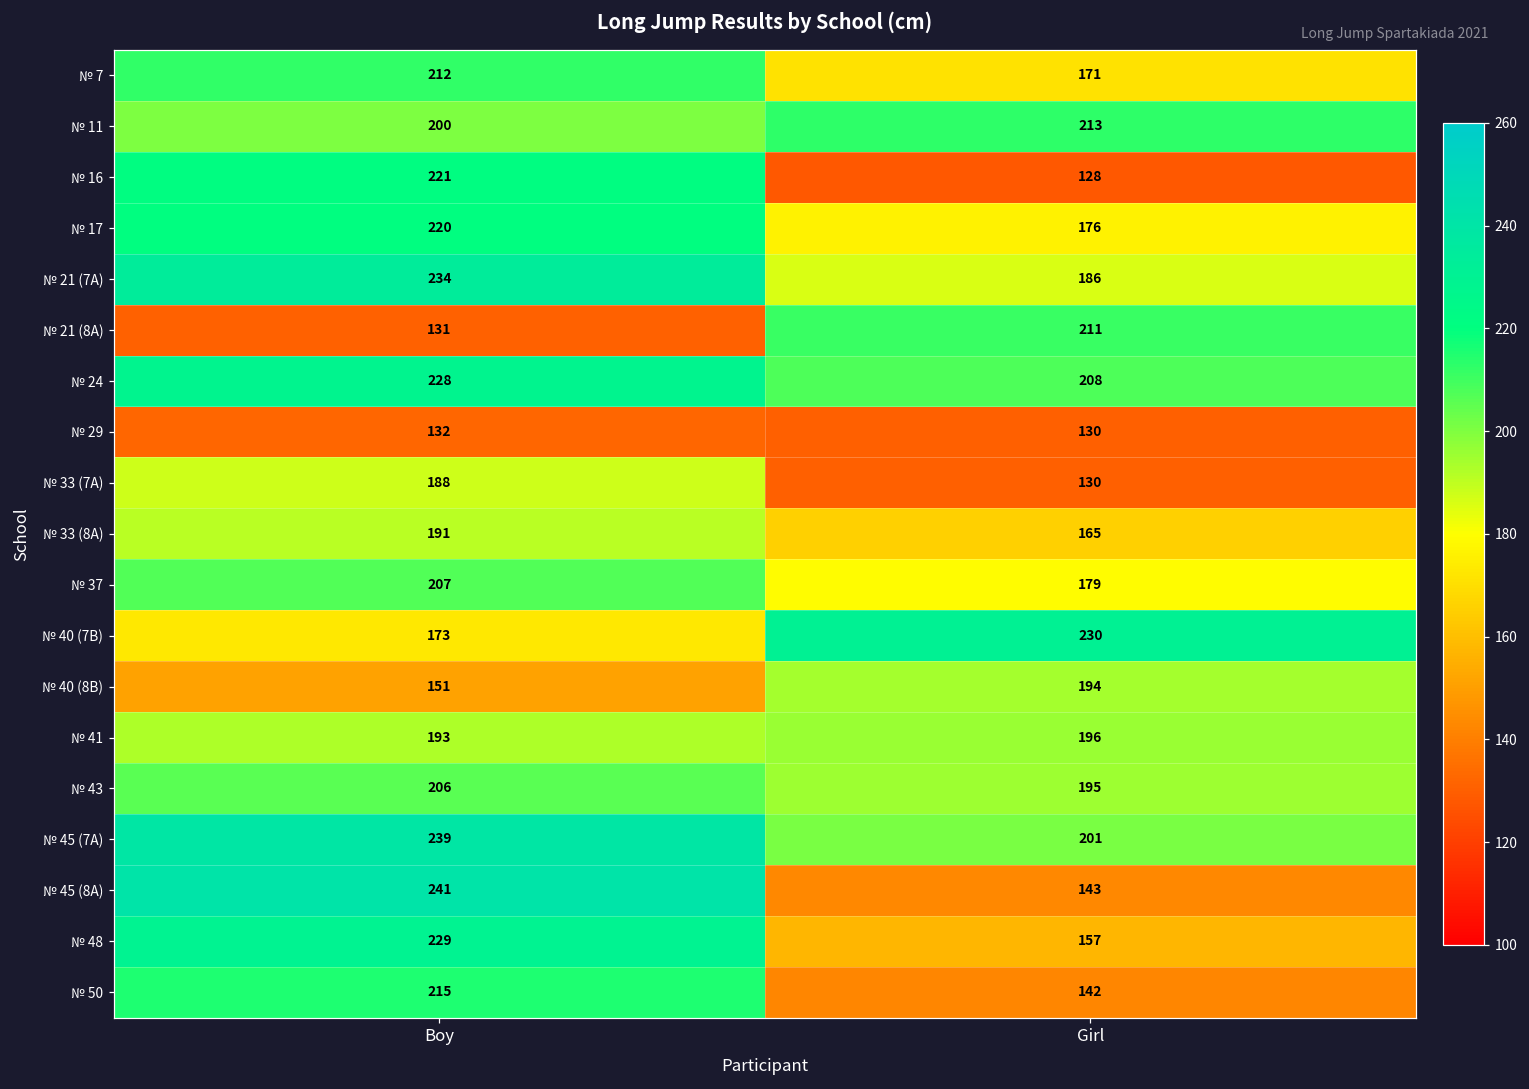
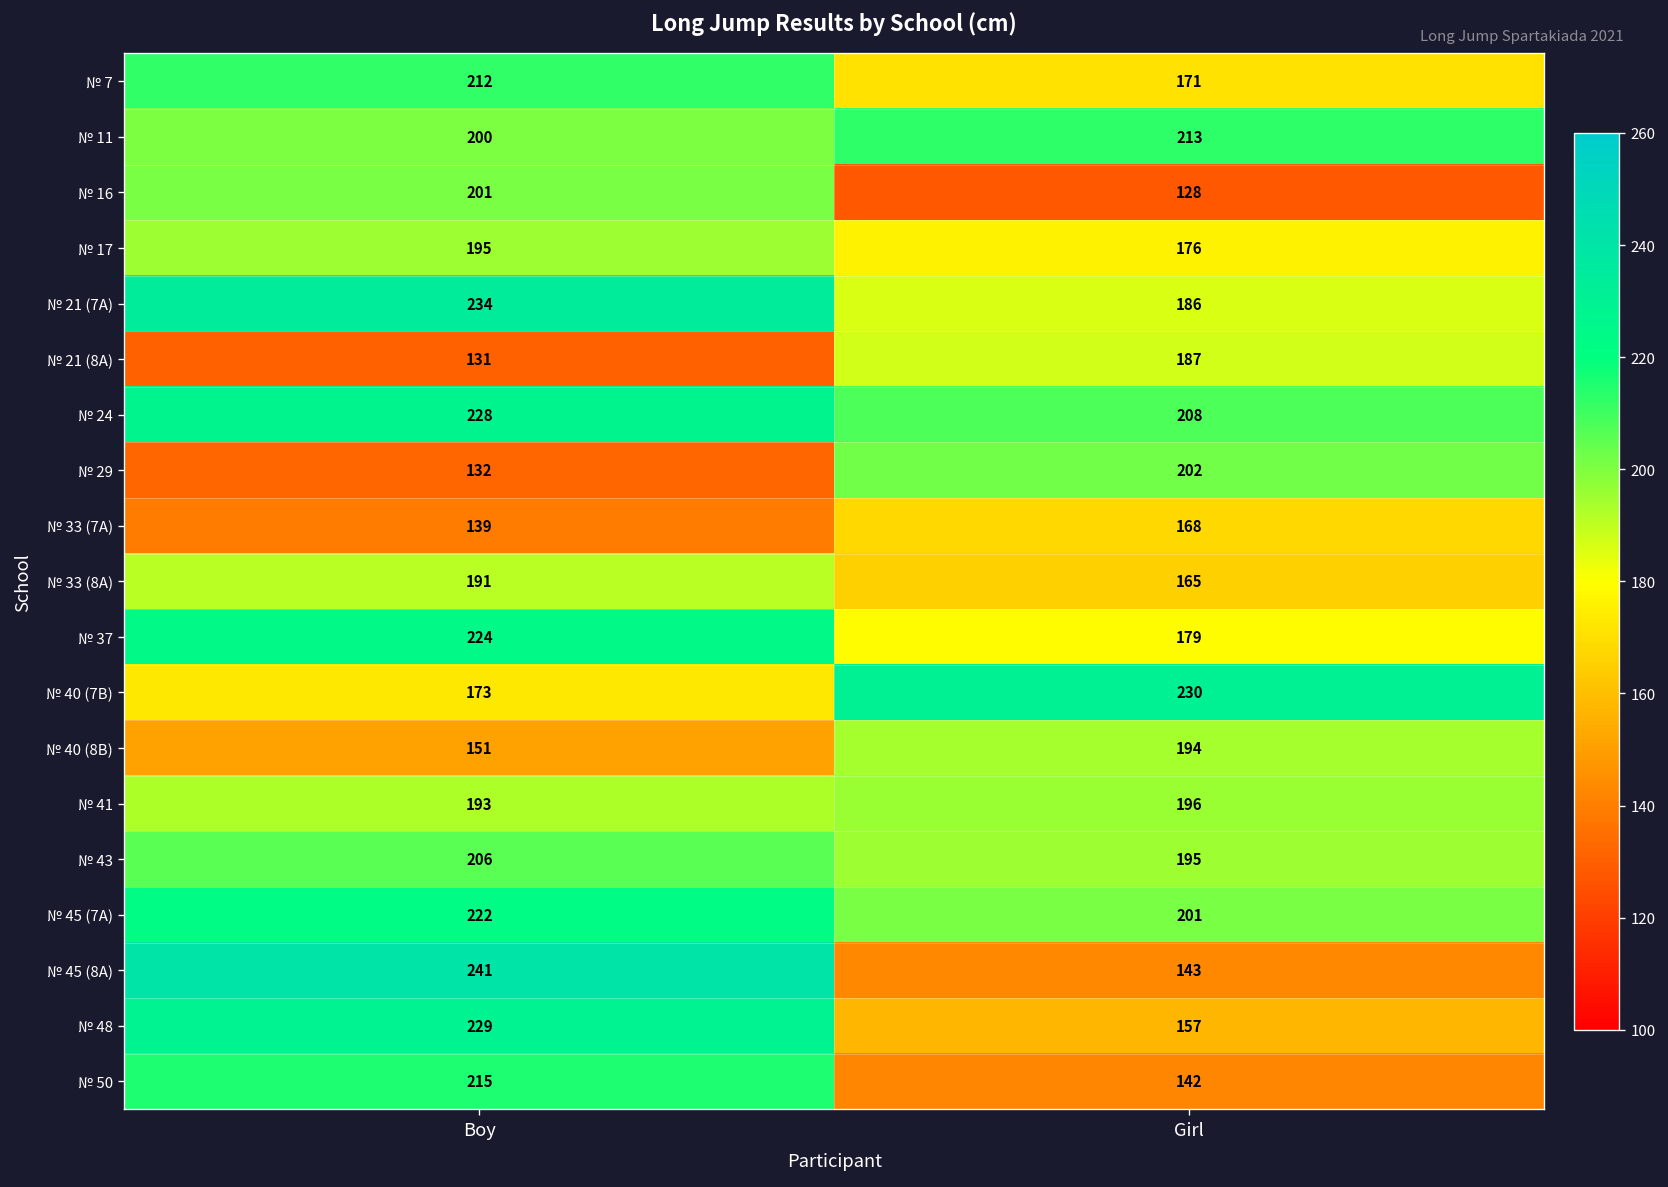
№ 16, Boy: 221 -> 201
№ 17, Boy: 220 -> 195
№ 21 (8А), Girl: 211 -> 187
№ 29, Girl: 130 -> 202
№ 33 (7А), Boy: 188 -> 139
№ 33 (7А), Girl: 130 -> 168
№ 37, Boy: 207 -> 224
№ 45 (7А), Boy: 239 -> 222
